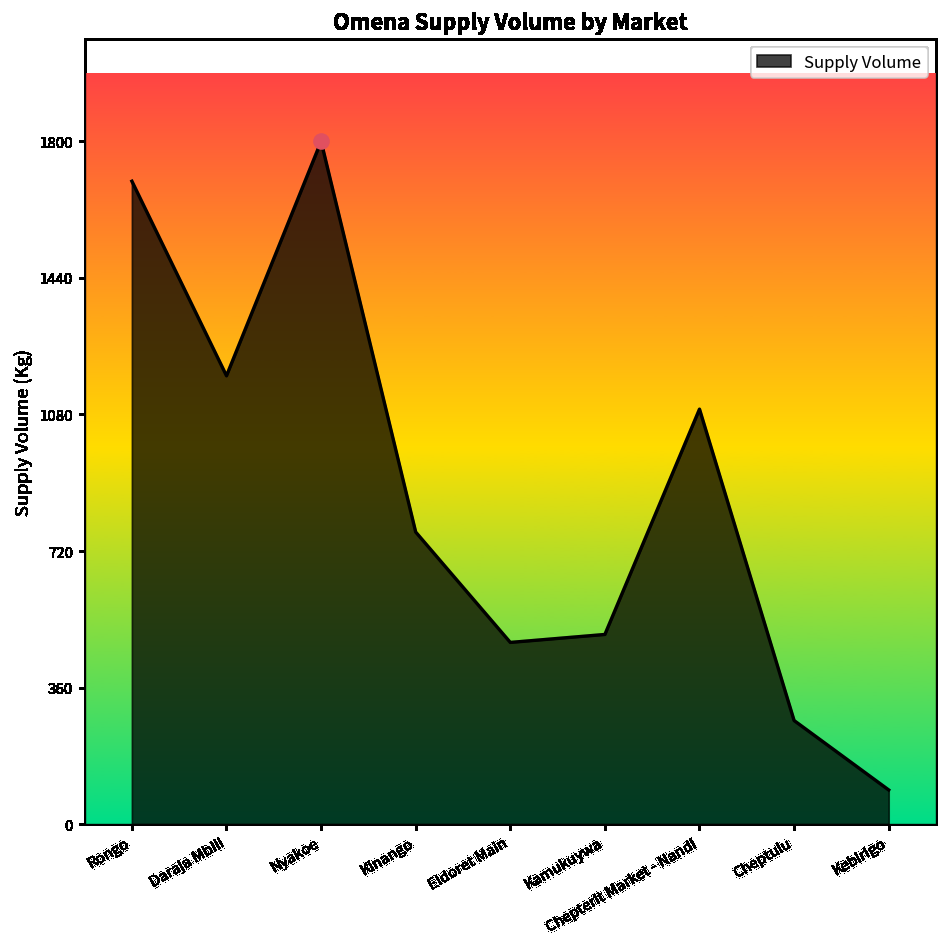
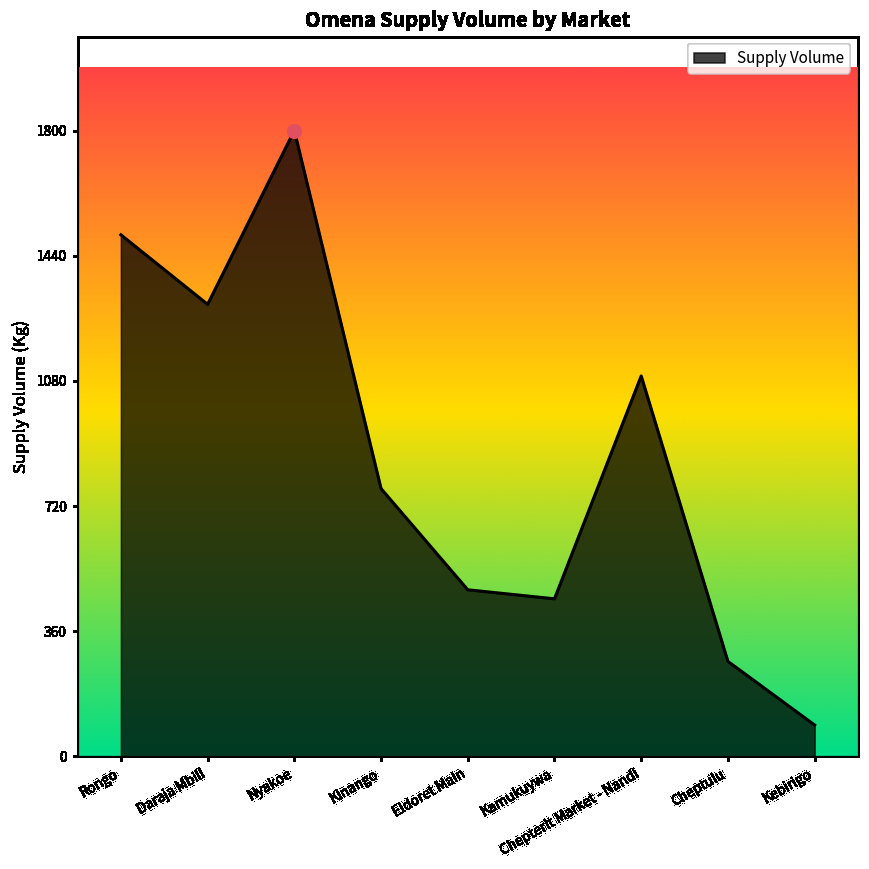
Supply Volume, Rongo: 1700 -> 1500
Supply Volume, Daraja Mbili: 1180 -> 1300
Supply Volume, Kamukuywa: 500 -> 450
